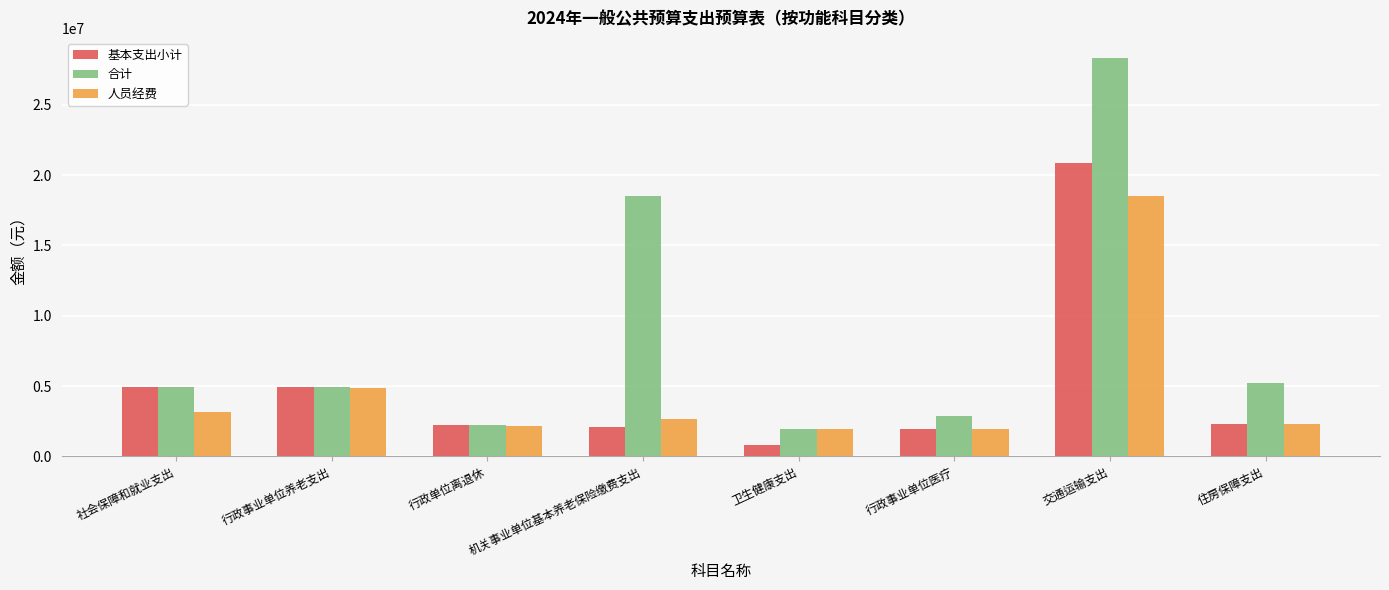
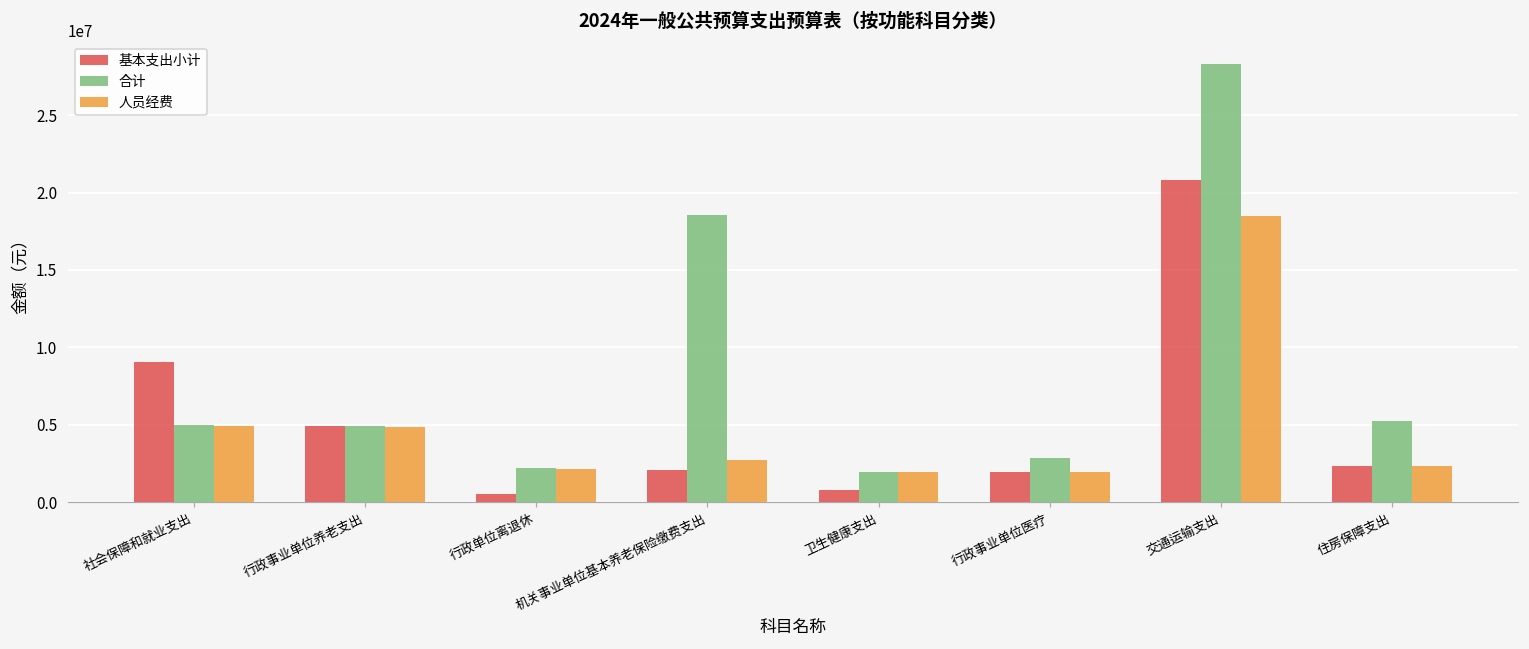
基本支出小计, 社会保障和就业支出: 5000000 -> 9000000
人员经费, 社会保障和就业支出: 3200000 -> 4900000
基本支出小计, 行政单位离退休: 2200000 -> 500000
